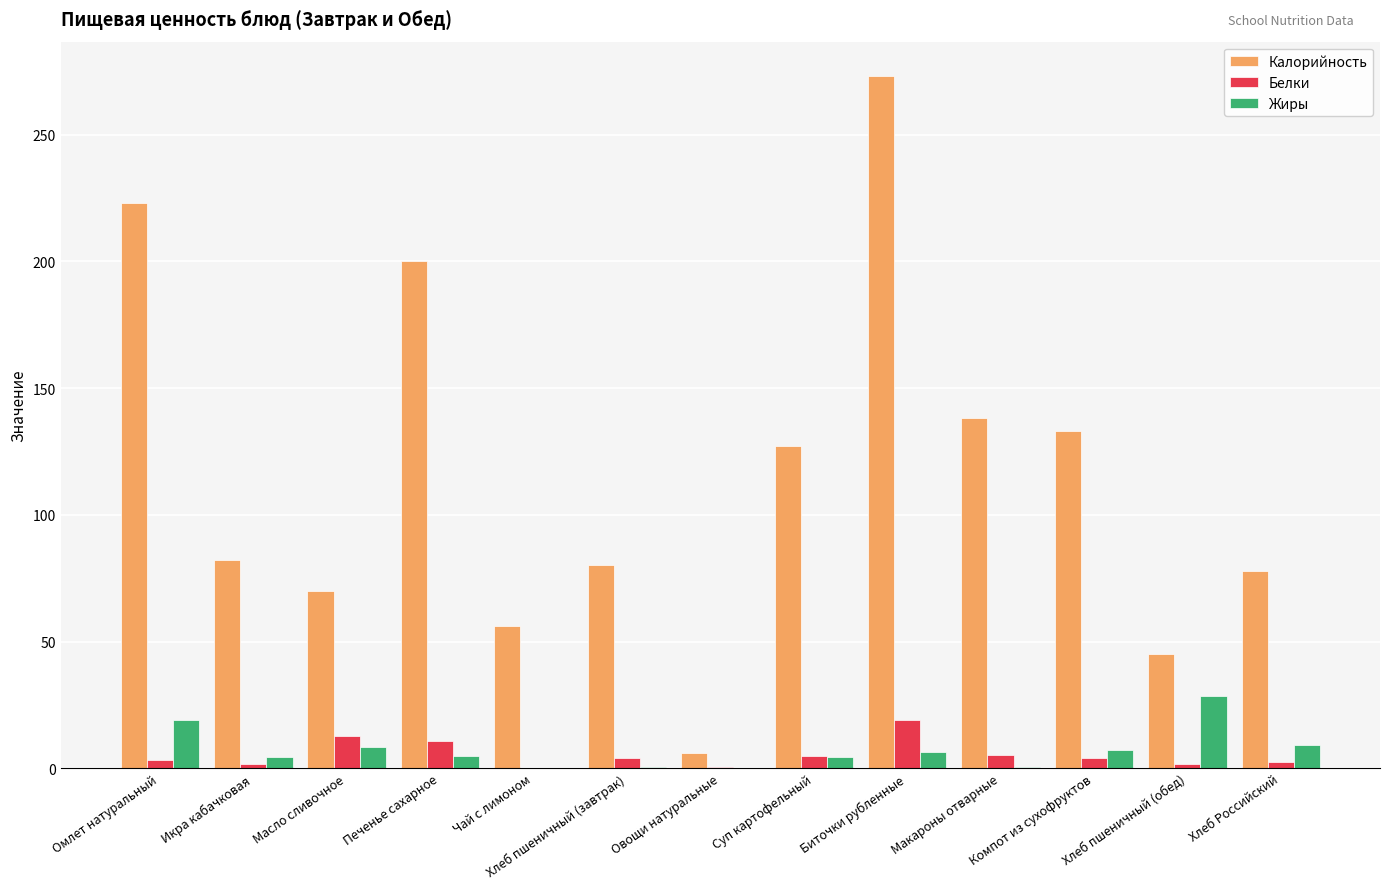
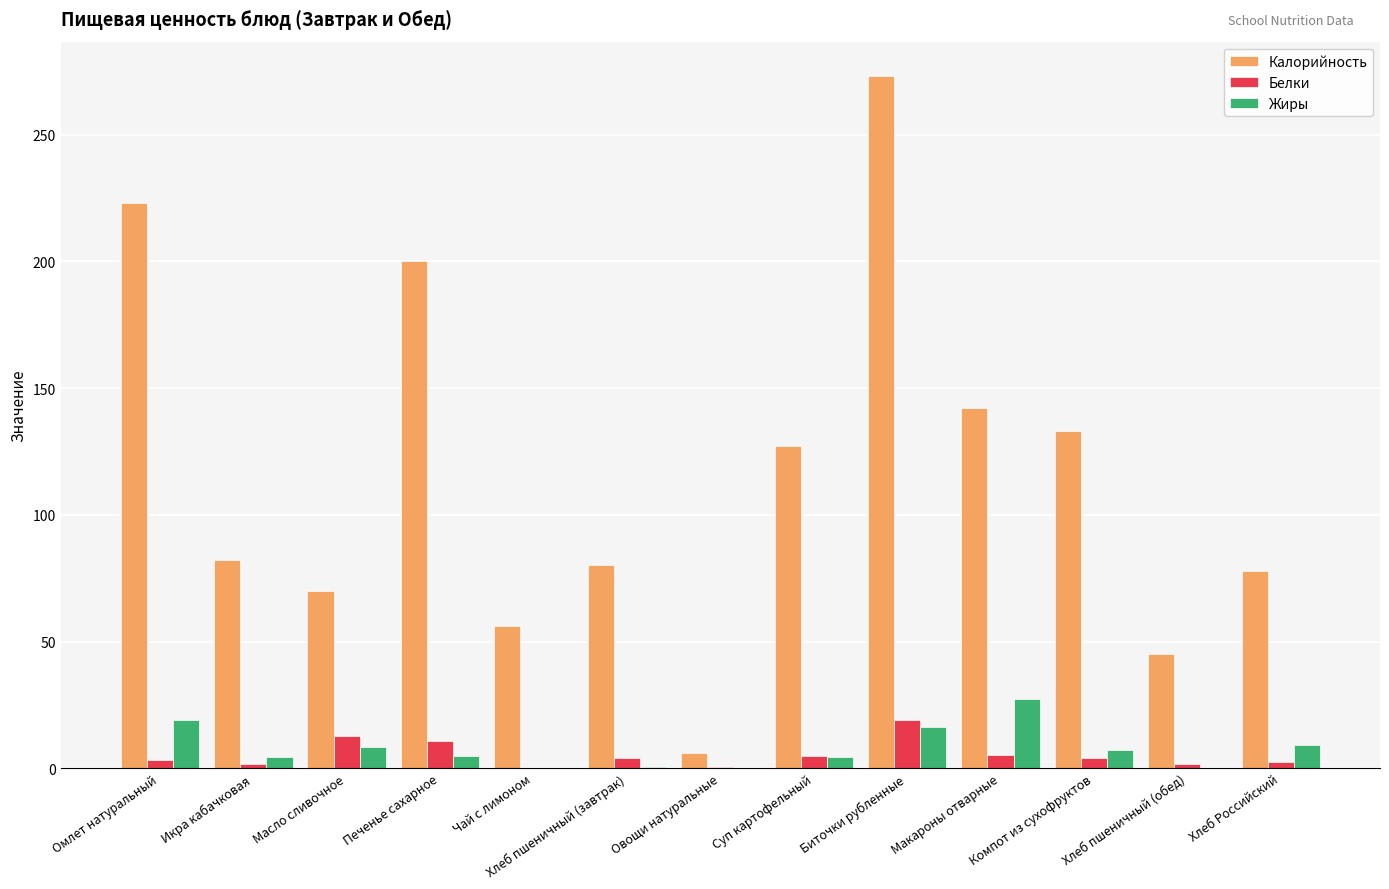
Жиры, Биточки рубленные: 7 -> 16
Калорийность, Макароны отварные: 138 -> 142
Жиры, Макароны отварные: 1 -> 28
Жиры, Хлеб пшеничный (обед): 29 -> 0
